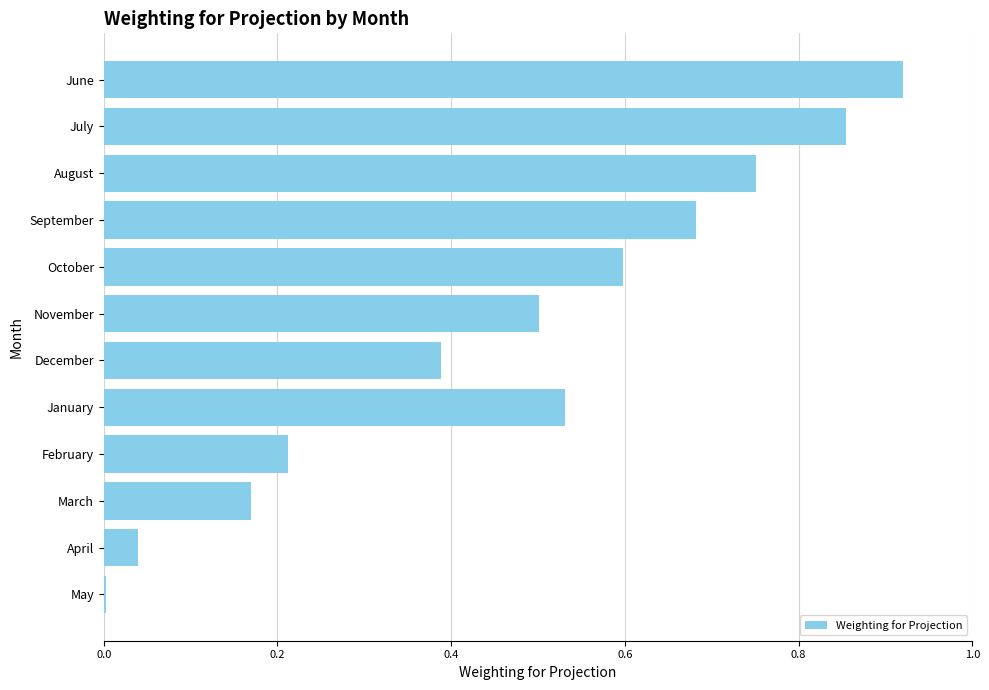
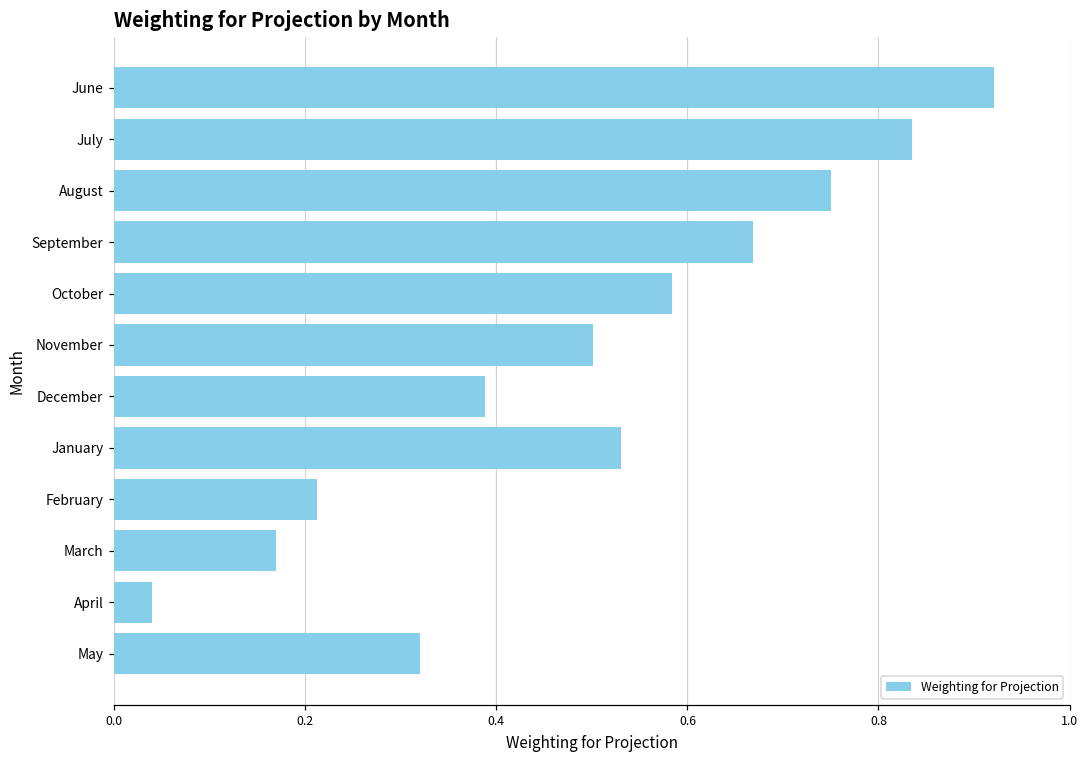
July: 0.85 -> 0.84
September: 0.68 -> 0.67
October: 0.60 -> 0.58
May: 0.00 -> 0.32
